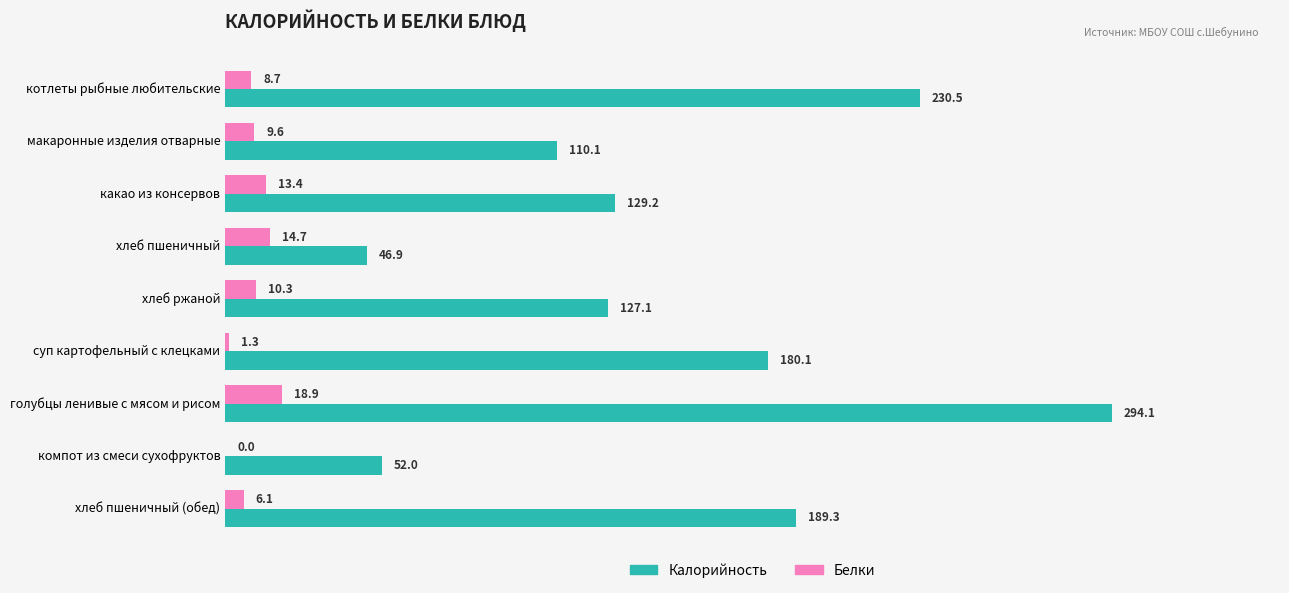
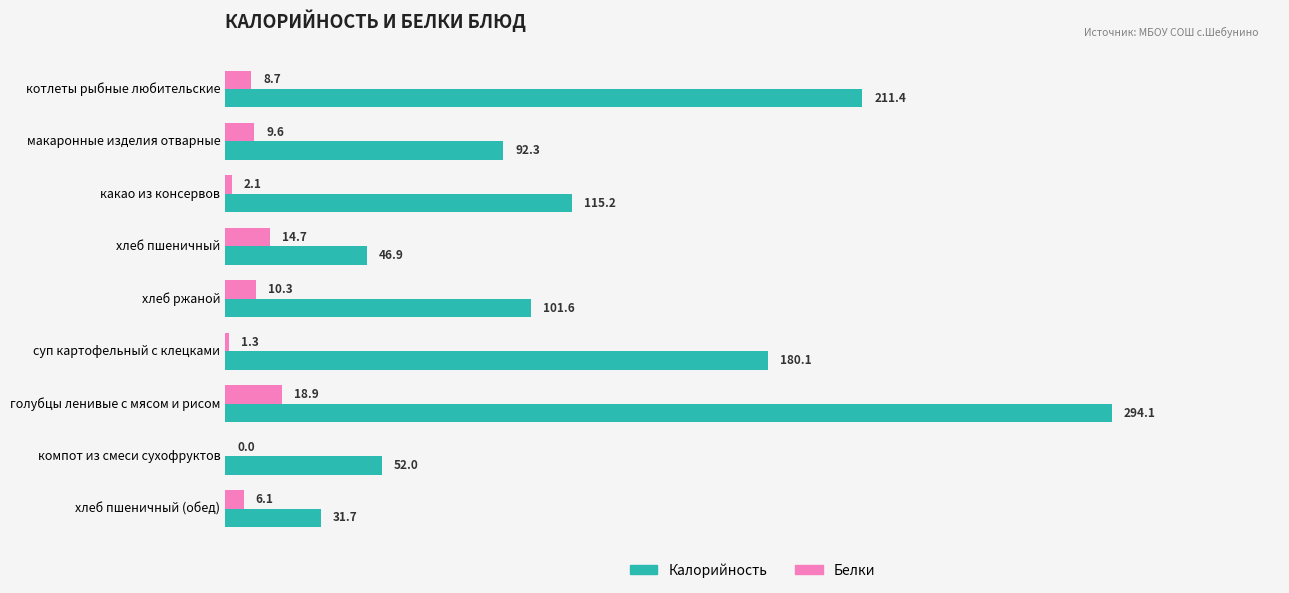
Калорийность, котлеты рыбные любительские: 230.5 -> 211.4
Калорийность, макаронные изделия отварные: 110.1 -> 92.3
Белки, какао из консервов: 13.4 -> 2.1
Калорийность, какао из консервов: 129.2 -> 115.2
Калорийность, хлеб ржаной: 127.1 -> 101.6
Калорийность, хлеб пшеничный (обед): 189.3 -> 31.7
